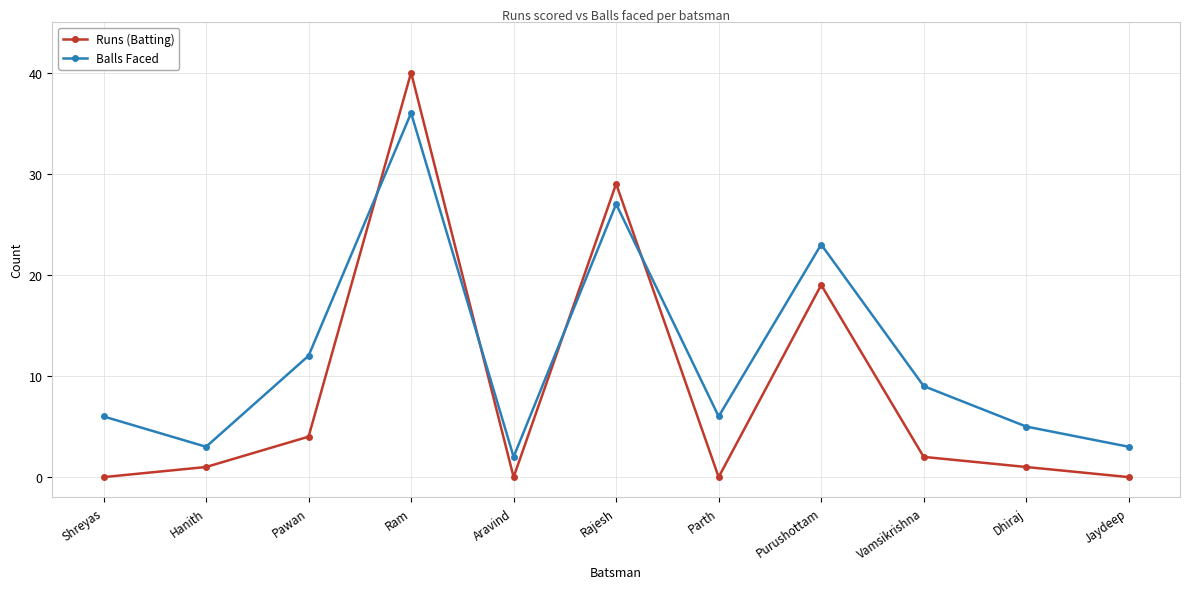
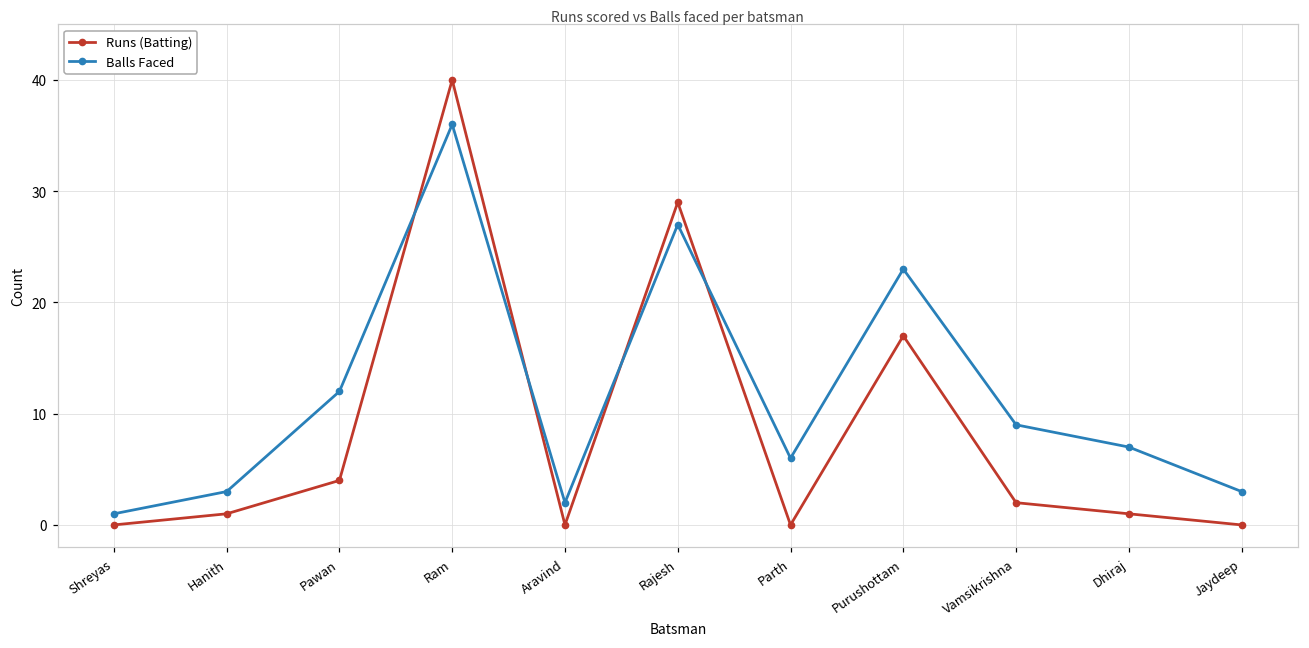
Balls Faced, Shreyas: 6 -> 1
Runs (Batting), Purushottam: 19 -> 17
Balls Faced, Dhiraj: 5 -> 7
